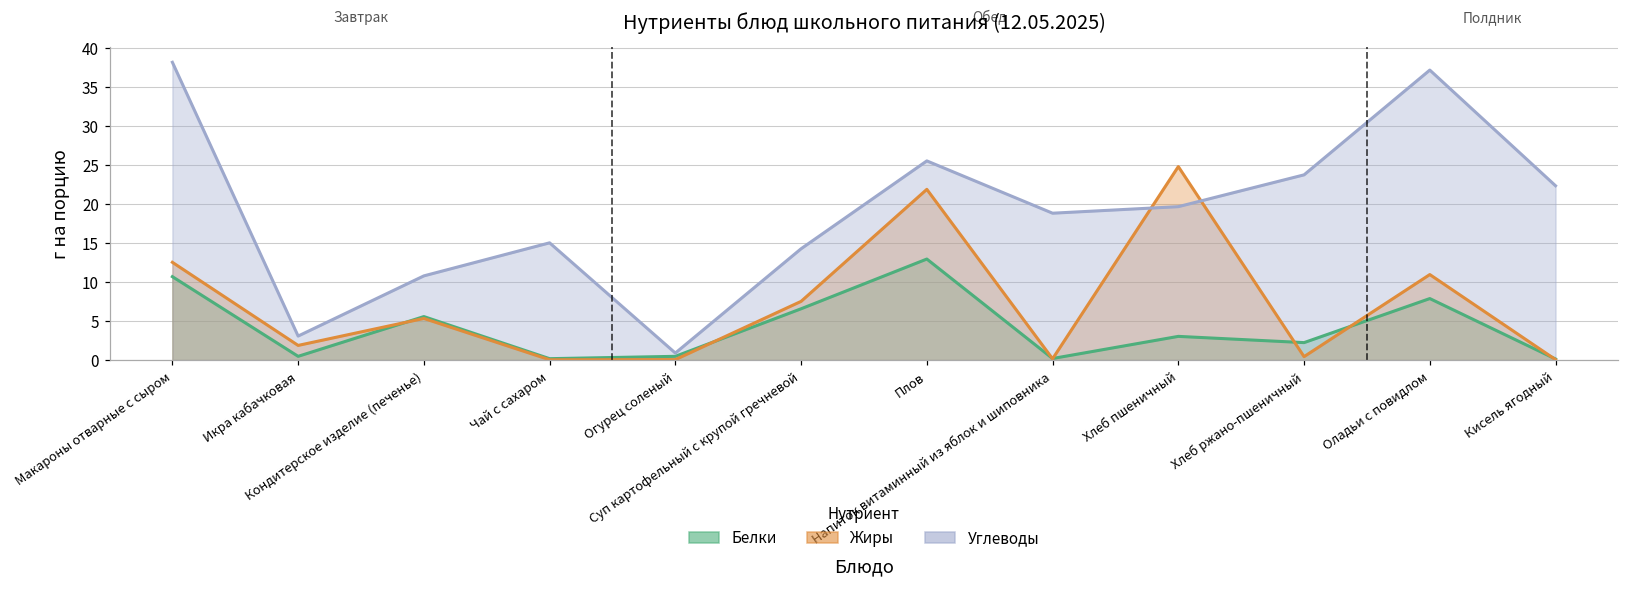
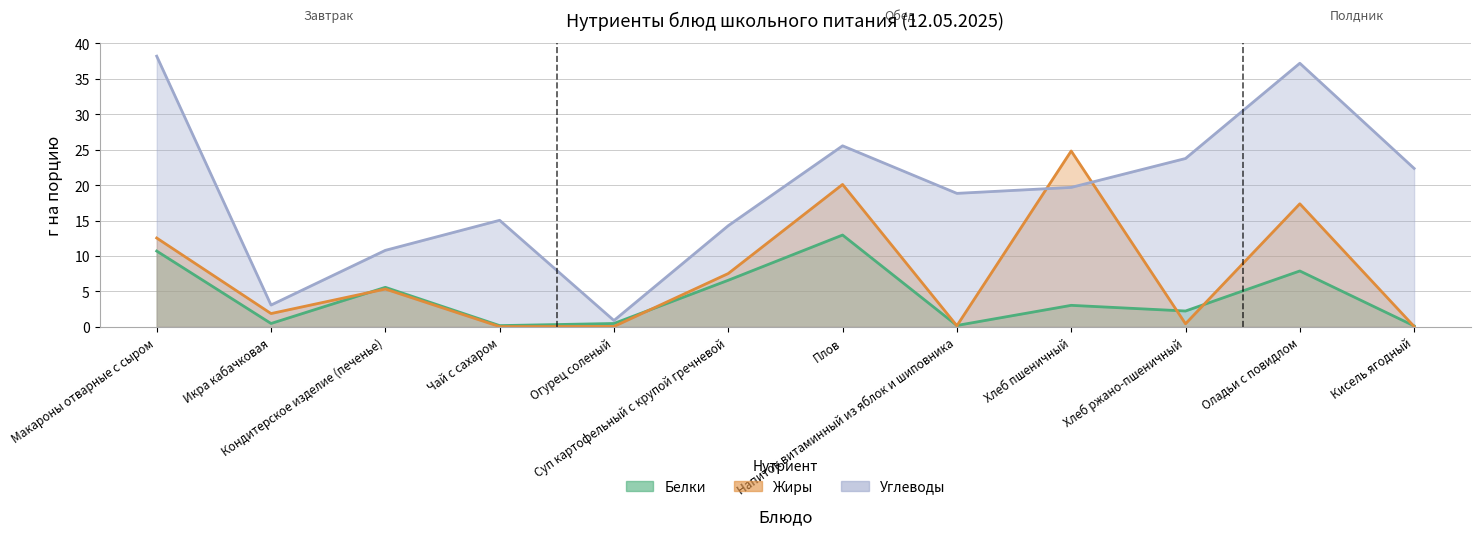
Жиры, Плов: 22 -> 20
Жиры, Оладьи с повидлом: 11 -> 17
